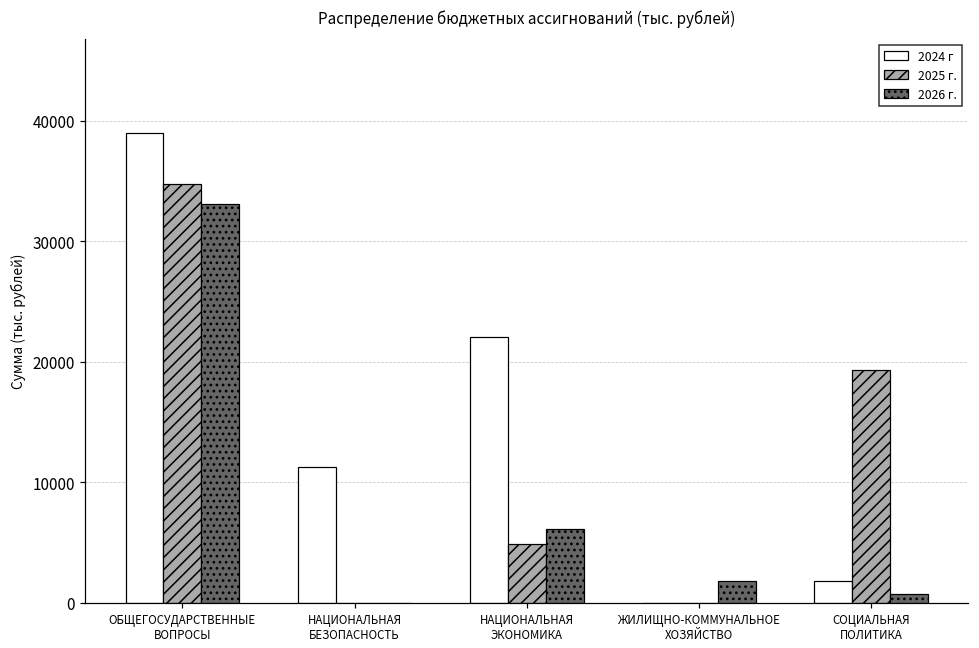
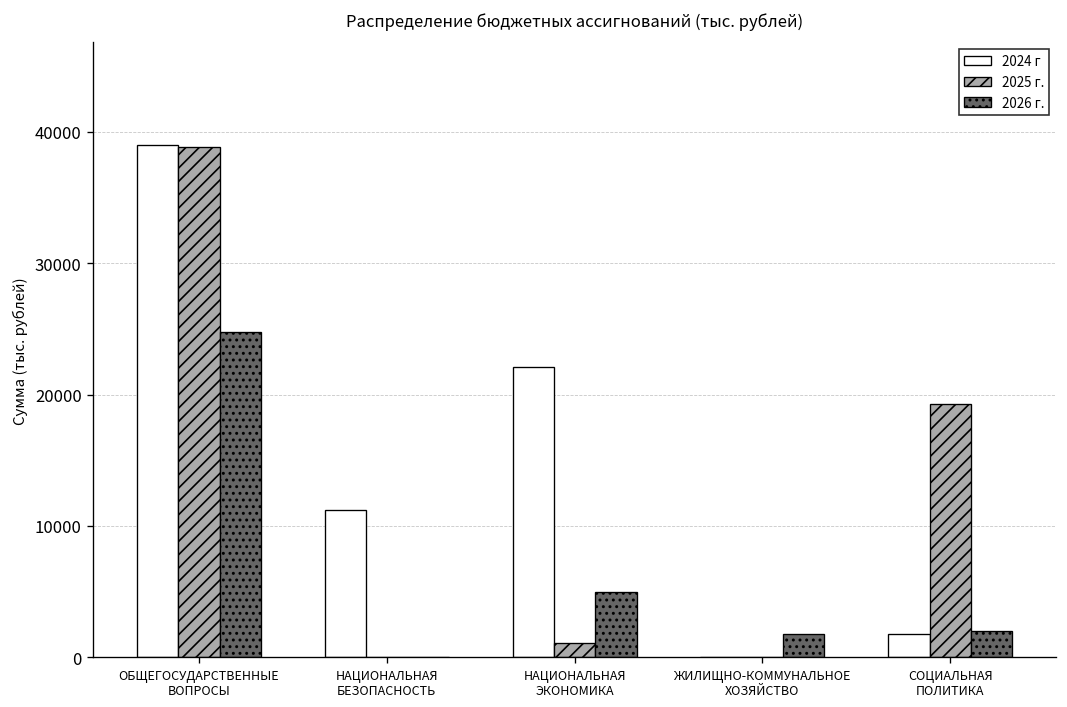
2025 г., ОБЩЕГОСУДАРСТВЕННЫЕ ВОПРОСЫ: 34700 -> 38800
2026 г., ОБЩЕГОСУДАРСТВЕННЫЕ ВОПРОСЫ: 33000 -> 24800
2025 г., НАЦИОНАЛЬНАЯ ЭКОНОМИКА: 4900 -> 1100
2026 г., НАЦИОНАЛЬНАЯ ЭКОНОМИКА: 6100 -> 5000
2026 г., СОЦИАЛЬНАЯ ПОЛИТИКА: 700 -> 2000
